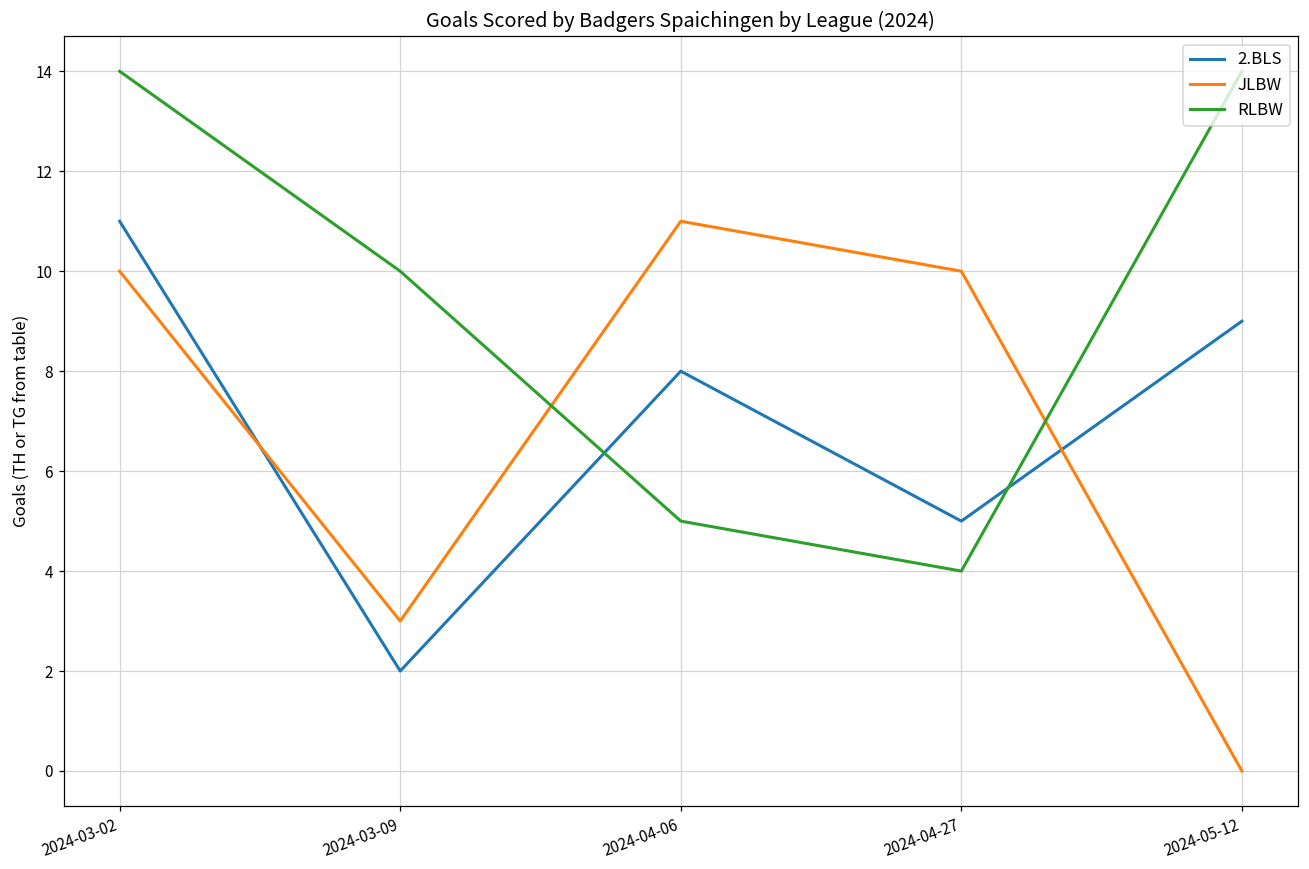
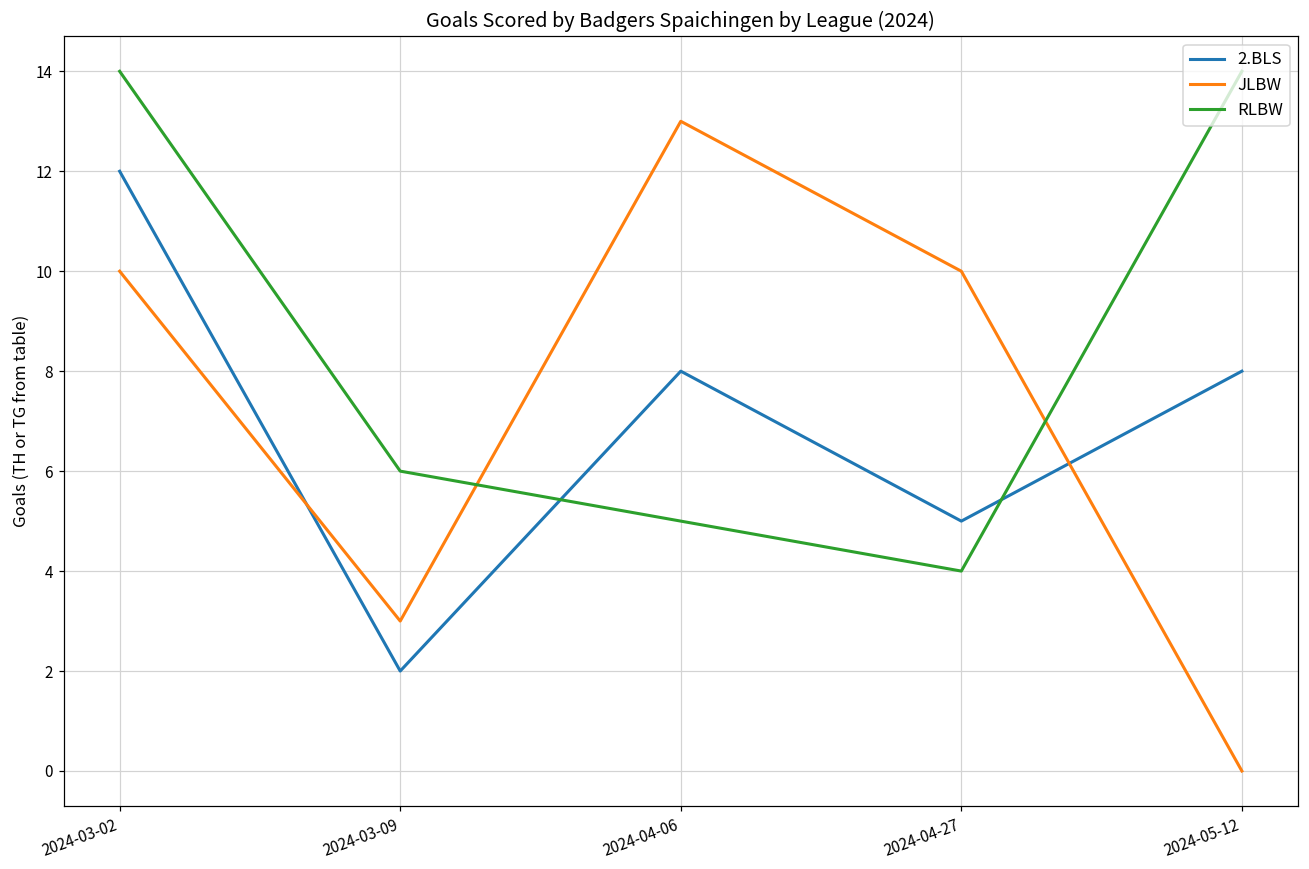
2.BLS, 2024-03-02: 11 -> 12
RLBW, 2024-03-09: 10 -> 6
JLBW, 2024-04-06: 11 -> 13
2.BLS, 2024-05-12: 9 -> 8
